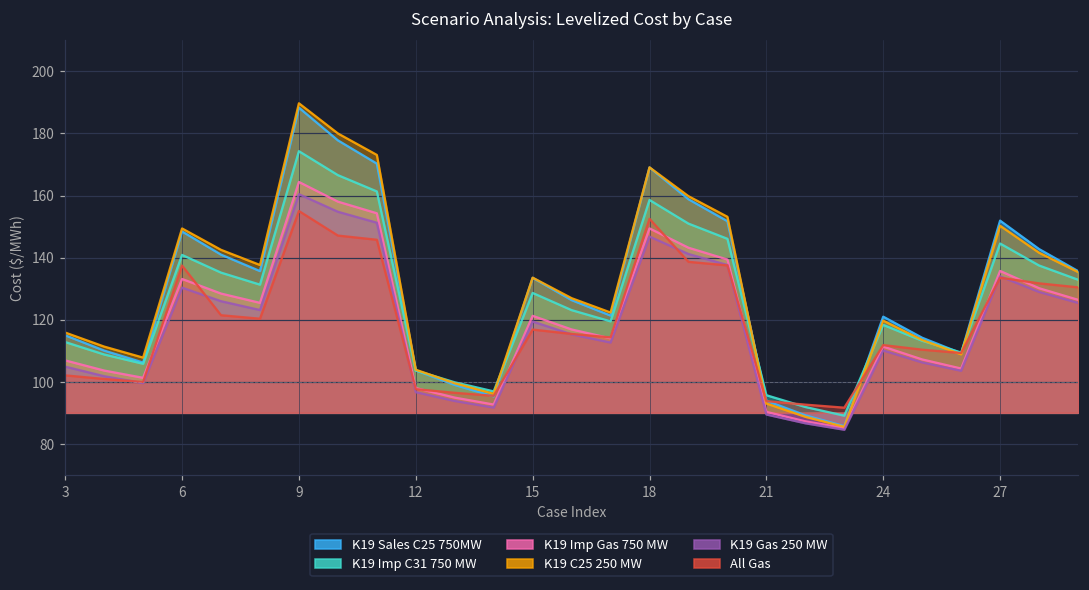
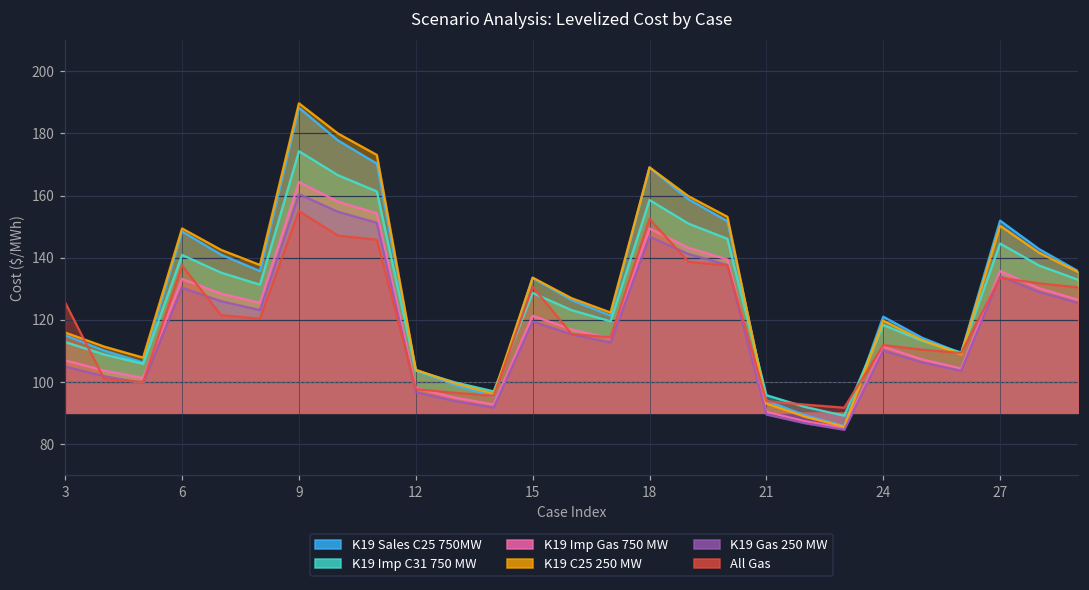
All Gas, 3: 102 -> 125
All Gas, 15: 117 -> 131
